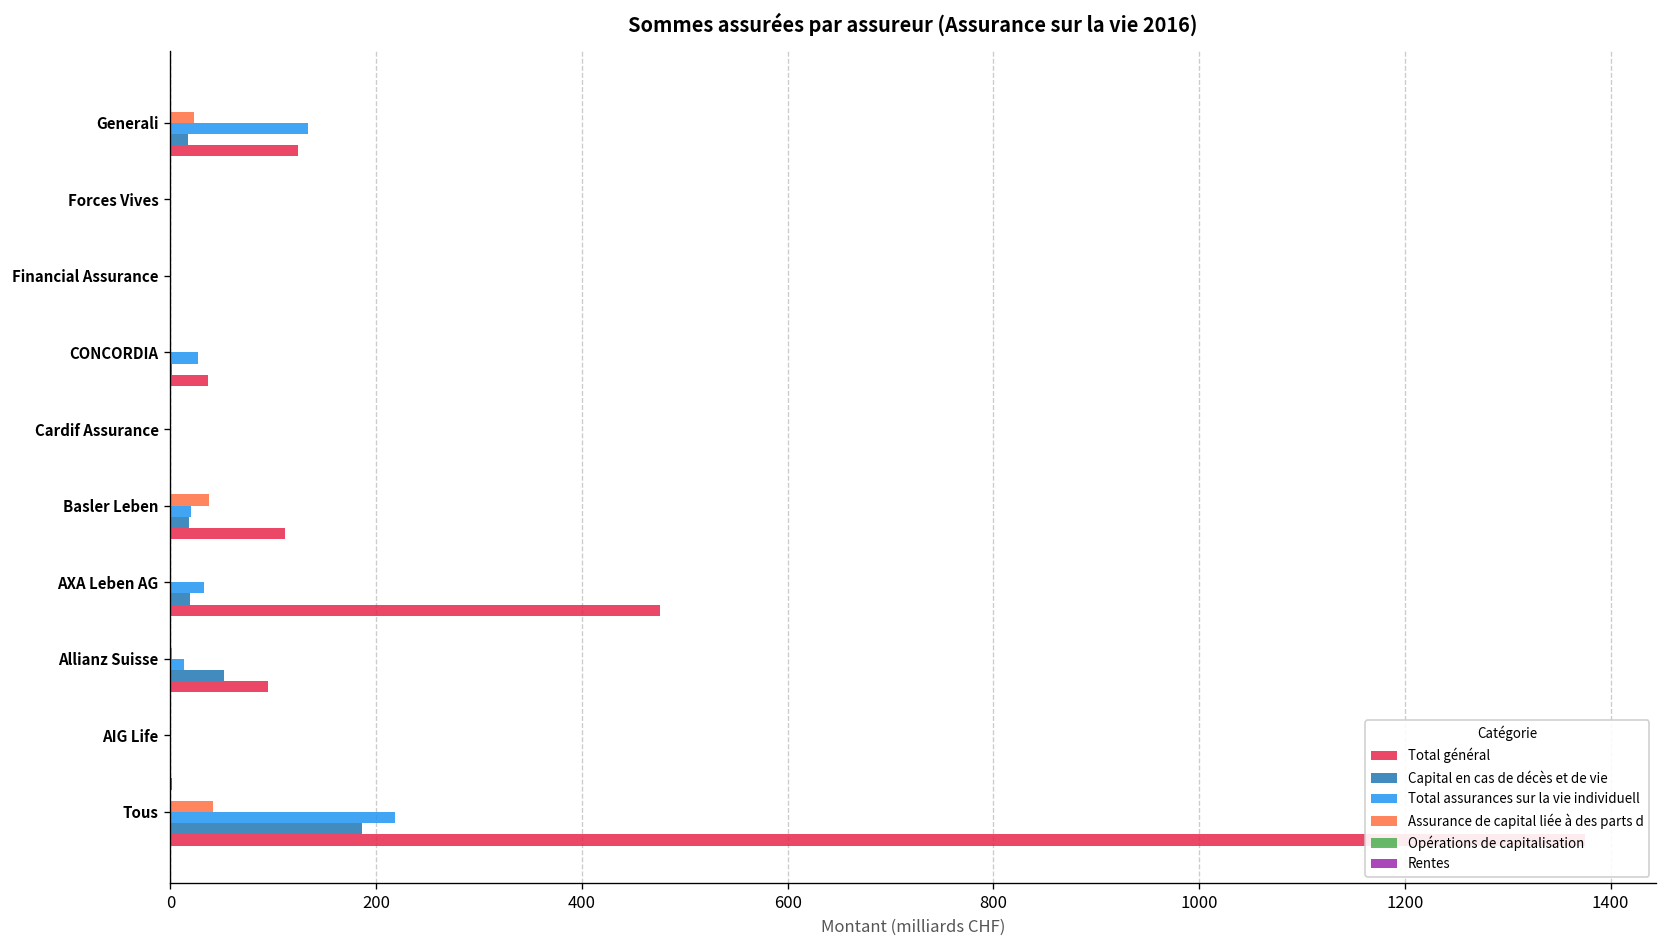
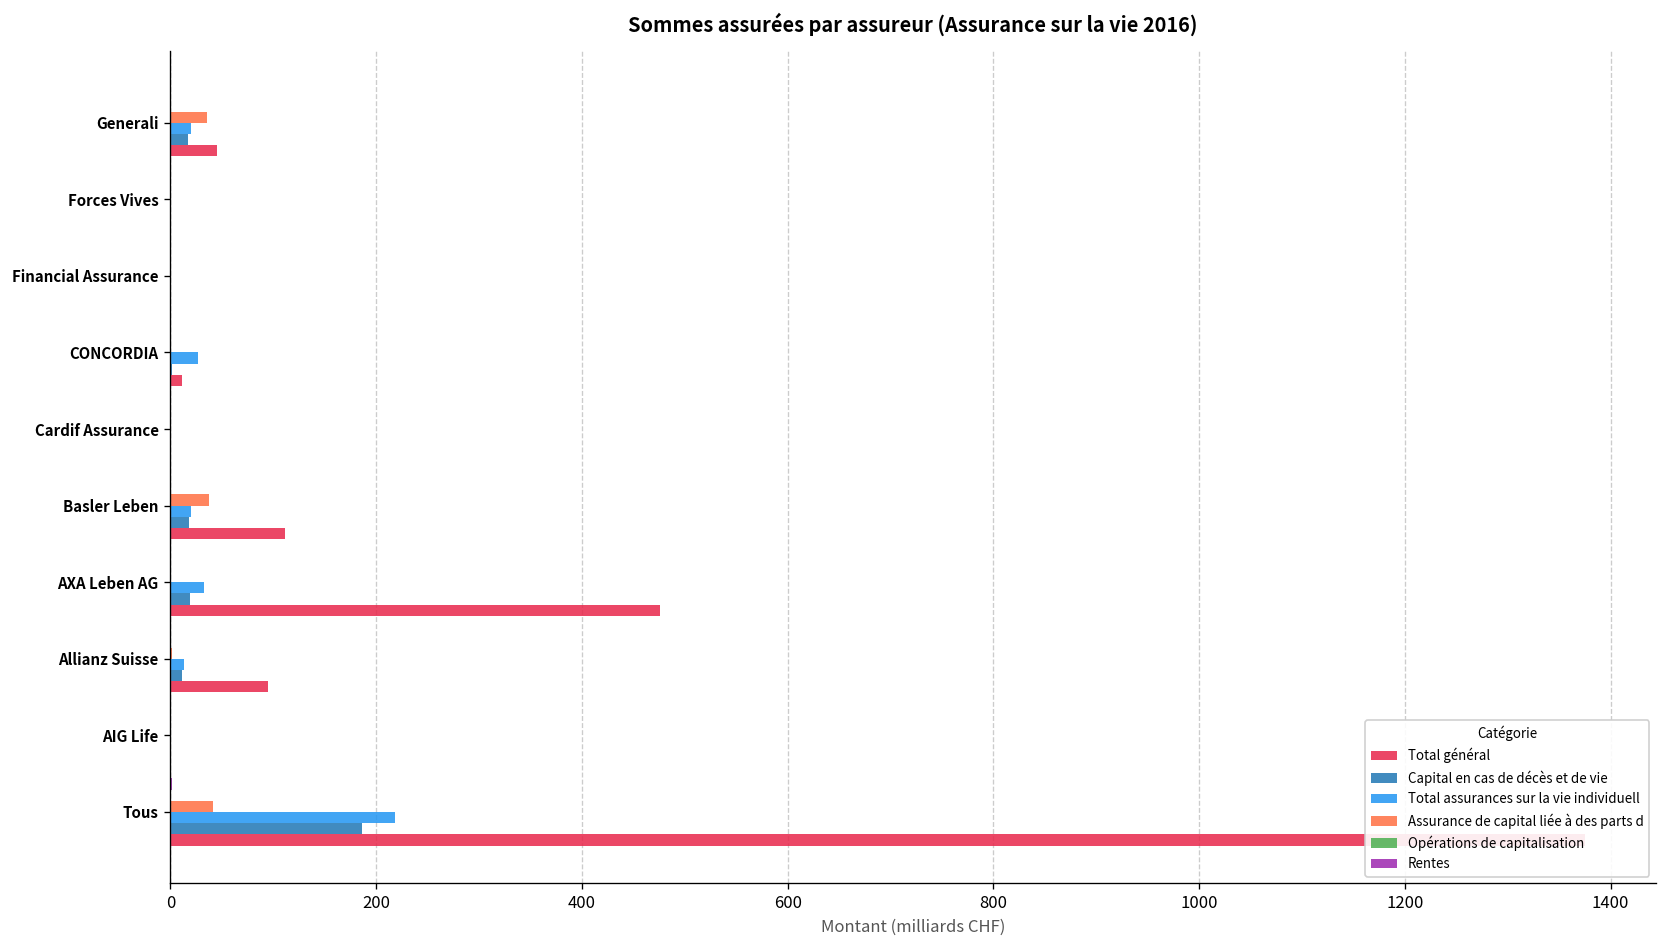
Assurance de capital liée à des parts d, Generali: 20 -> 40
Total assurances sur la vie individuell, Generali: 130 -> 20
Total général, Generali: 120 -> 50
Total général, CONCORDIA: 40 -> 10
Capital en cas de décès et de vie, Allianz Suisse: 50 -> 10
